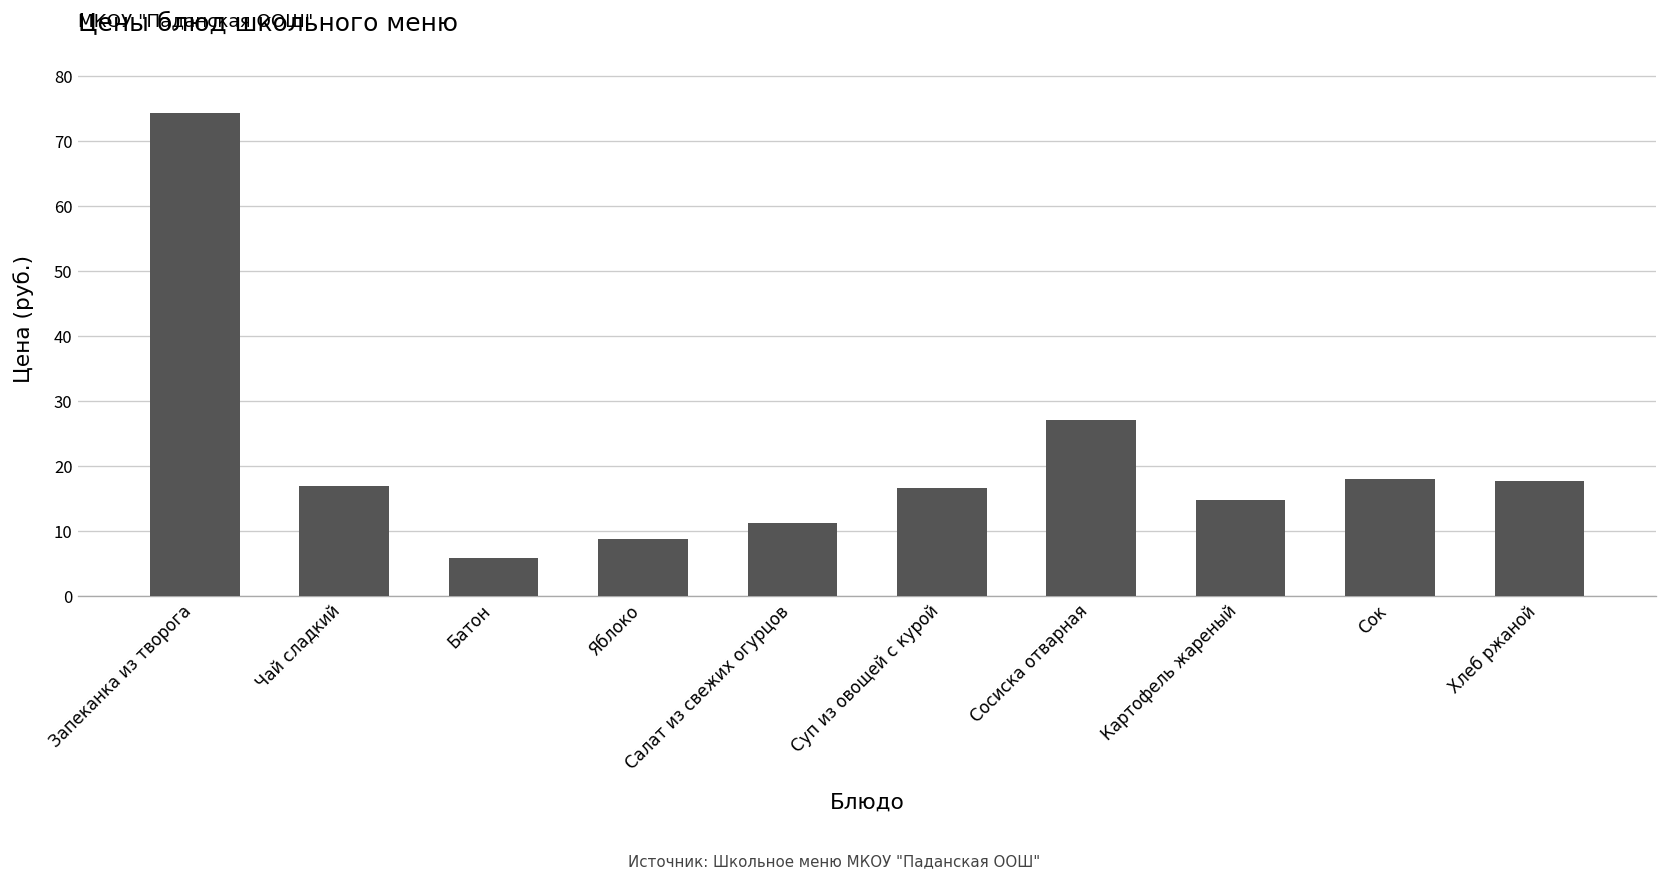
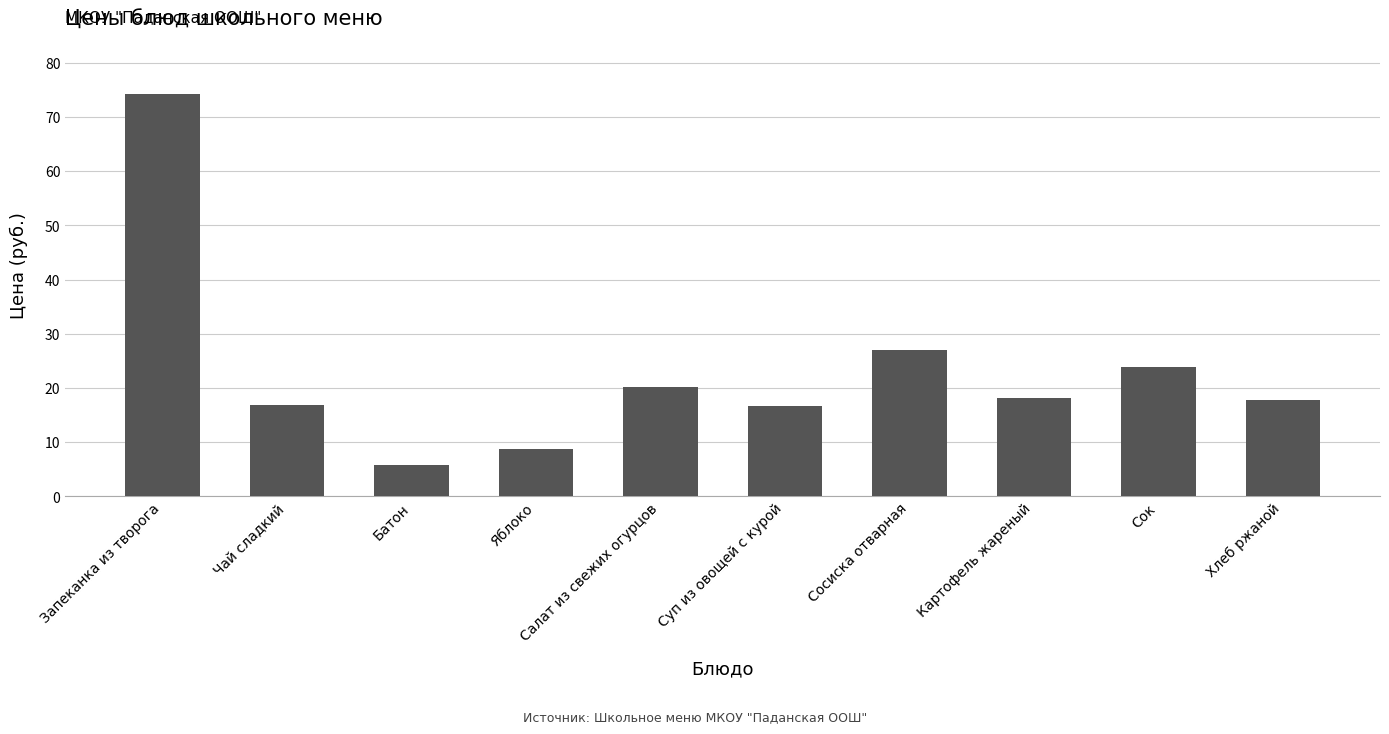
Салат из свежих огурцов: 11 -> 20
Картофель жареный: 15 -> 18
Сок: 18 -> 24
